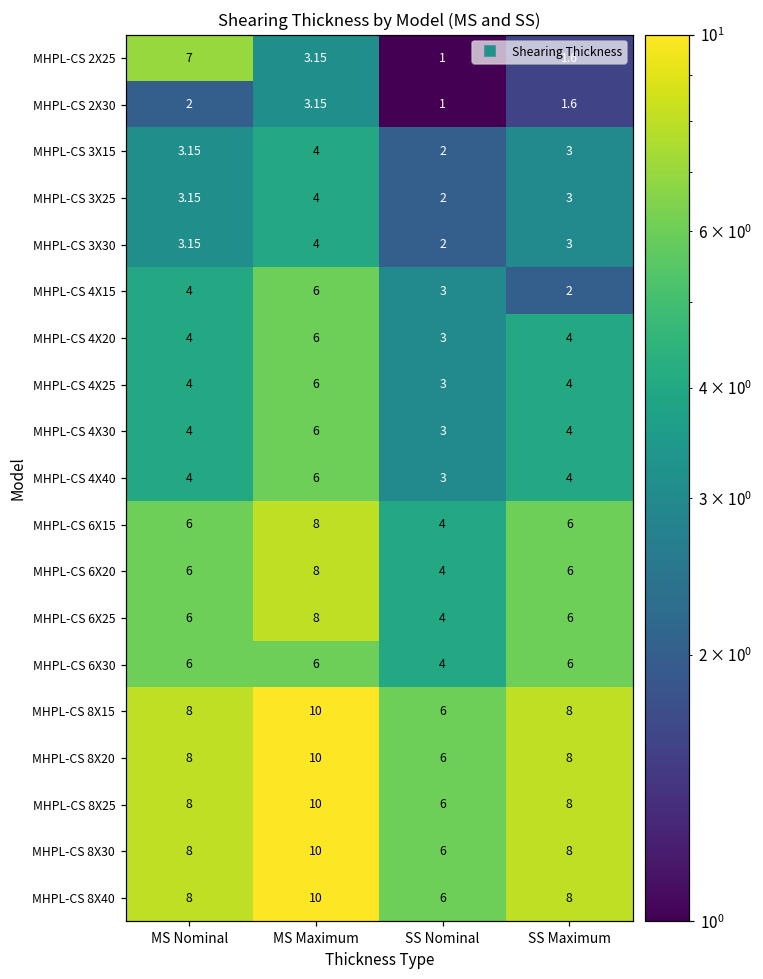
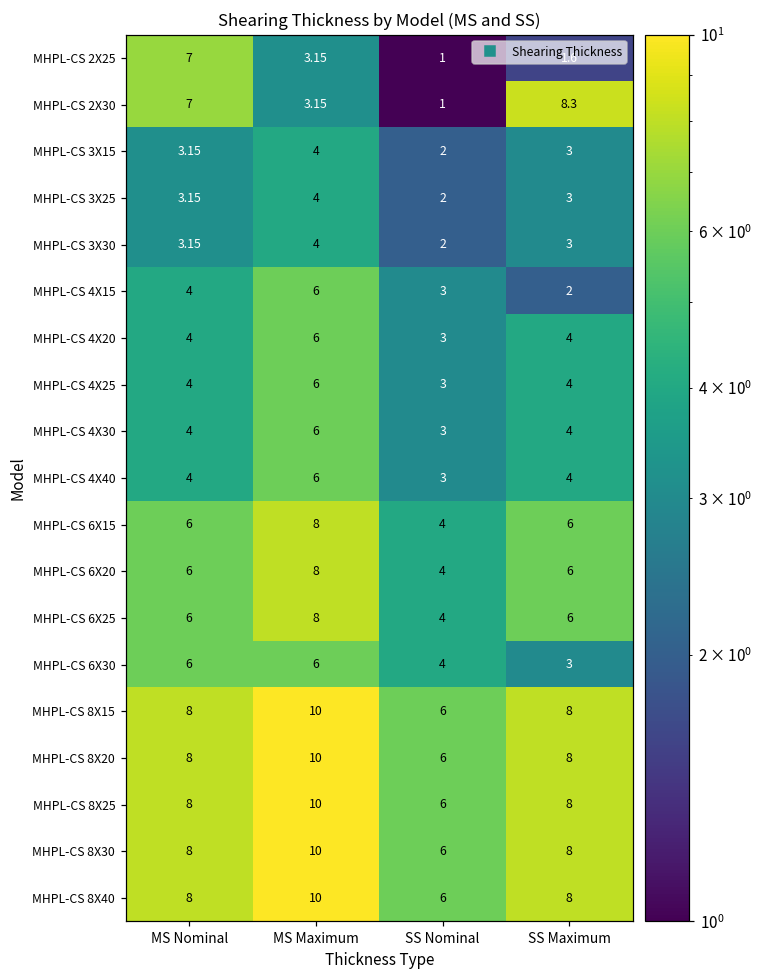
MHPL-CS 2X30, MS Nominal: 2 -> 7
MHPL-CS 2X30, SS Maximum: 1.6 -> 8.3
MHPL-CS 6X30, SS Maximum: 6 -> 3
